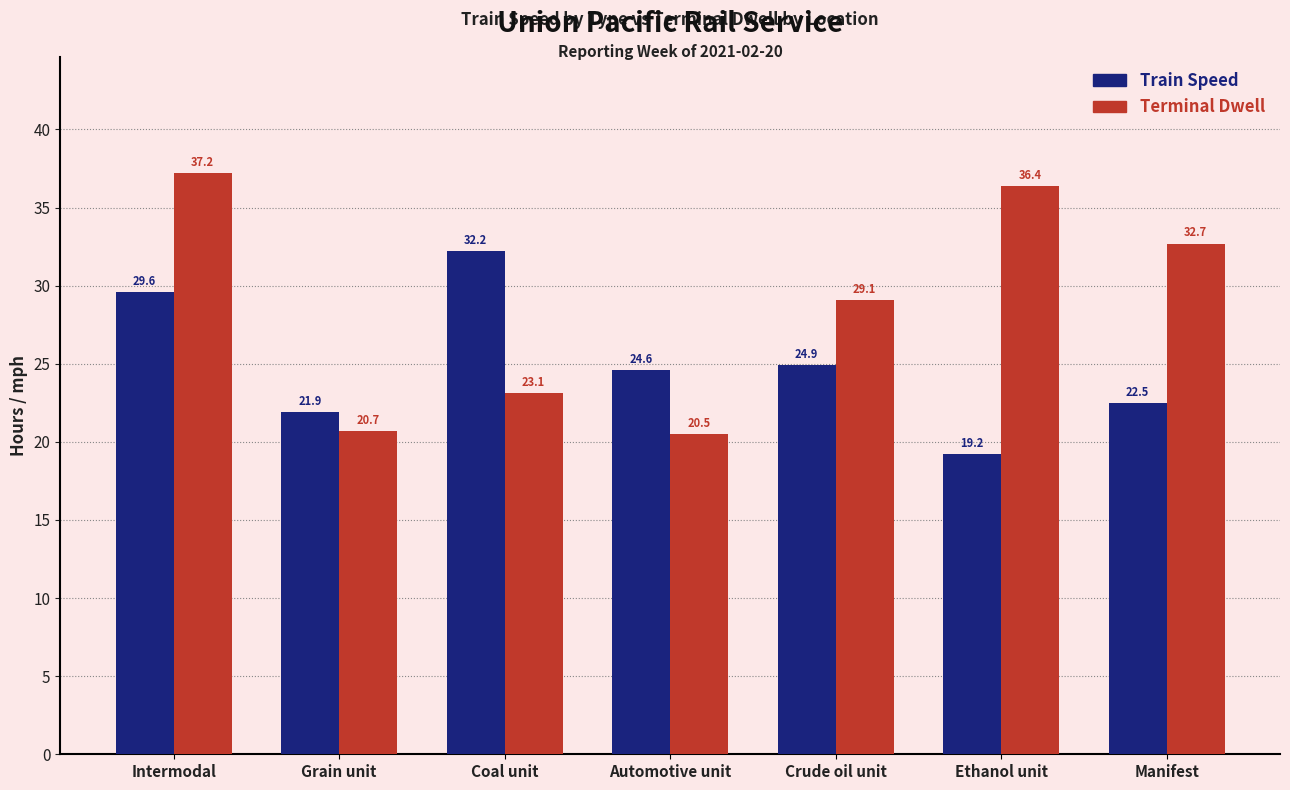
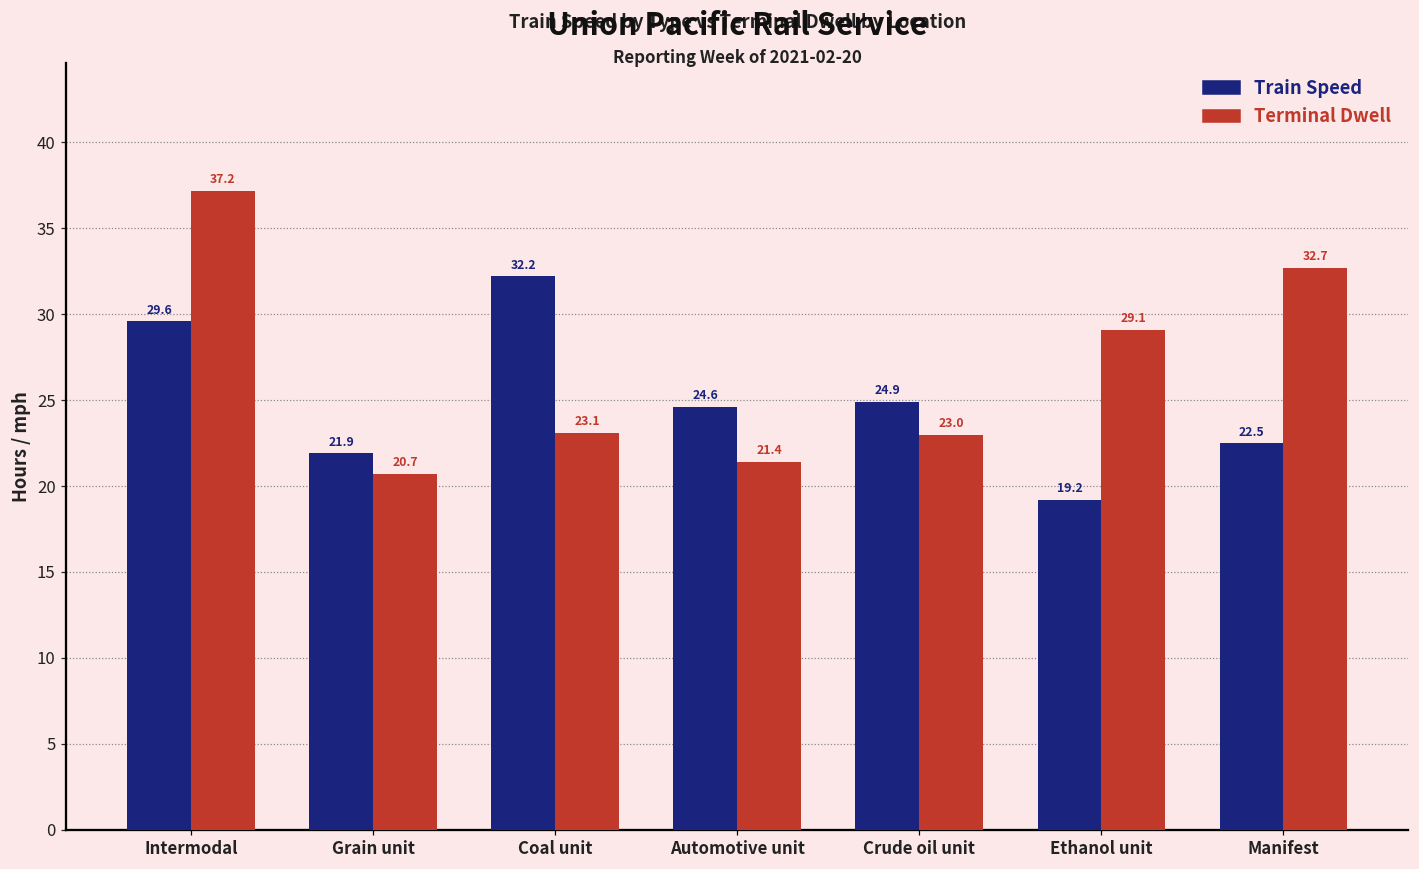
Terminal Dwell, Automotive unit: 20.5 -> 21.4
Terminal Dwell, Crude oil unit: 29.1 -> 23.0
Terminal Dwell, Ethanol unit: 36.4 -> 29.1
